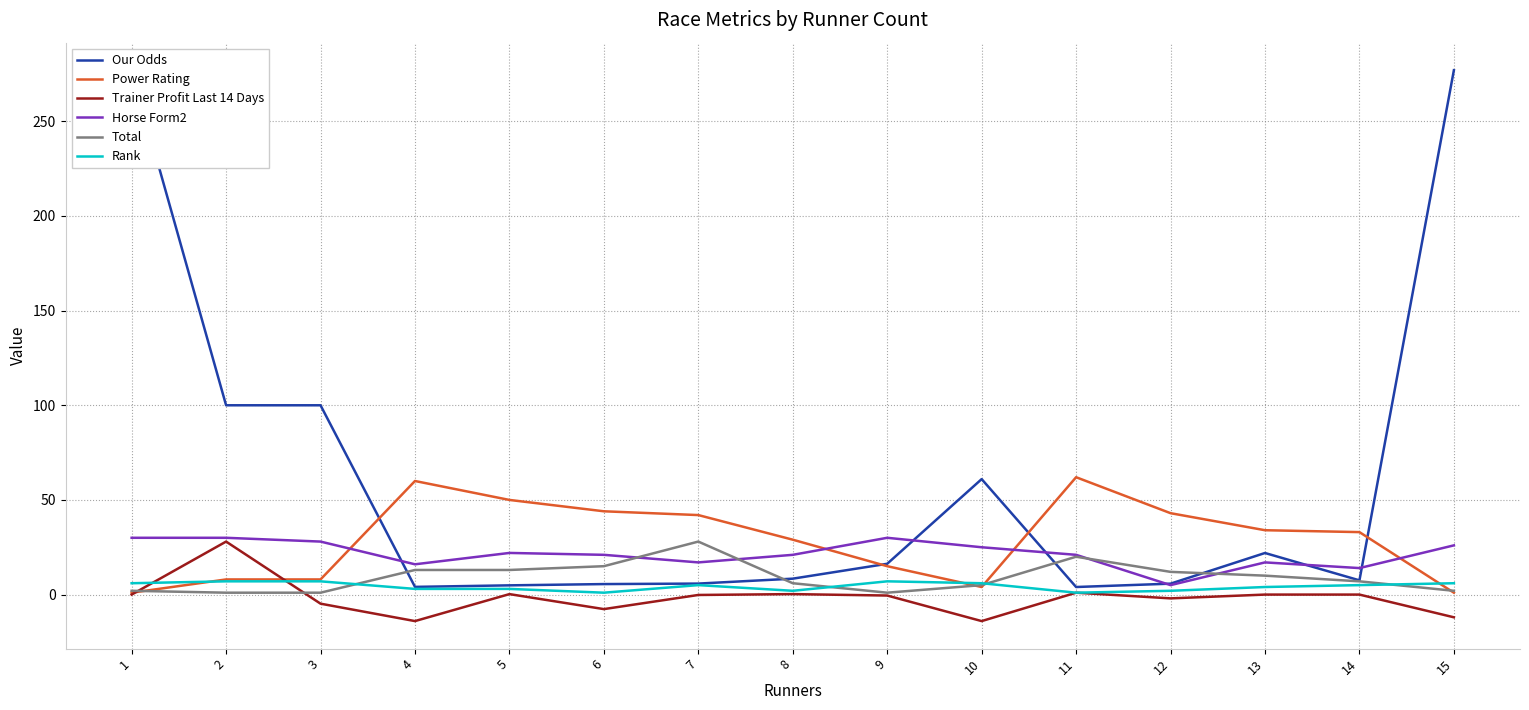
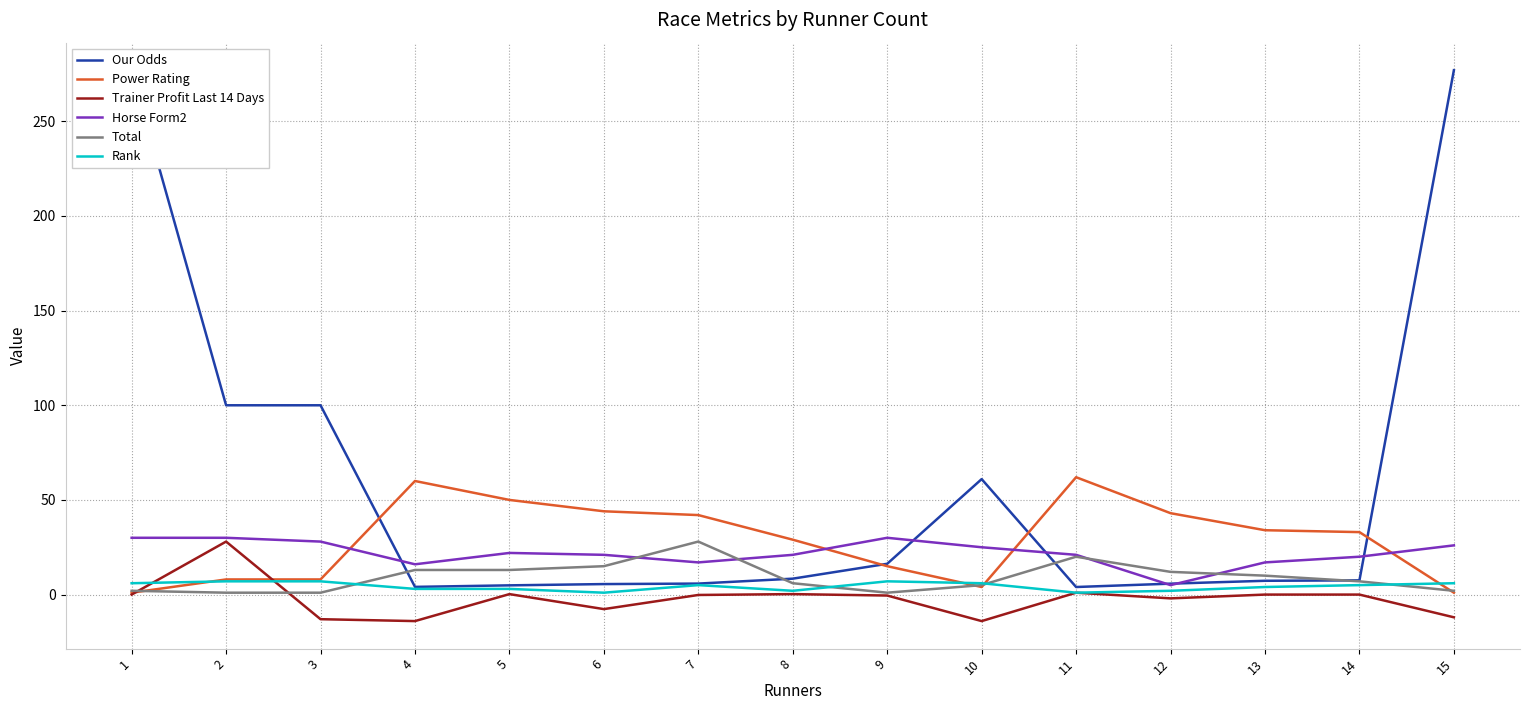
Trainer Profit Last 14 Days, 3: -5 -> -13
Our Odds, 13: 22 -> 7
Horse Form2, 14: 14 -> 20
